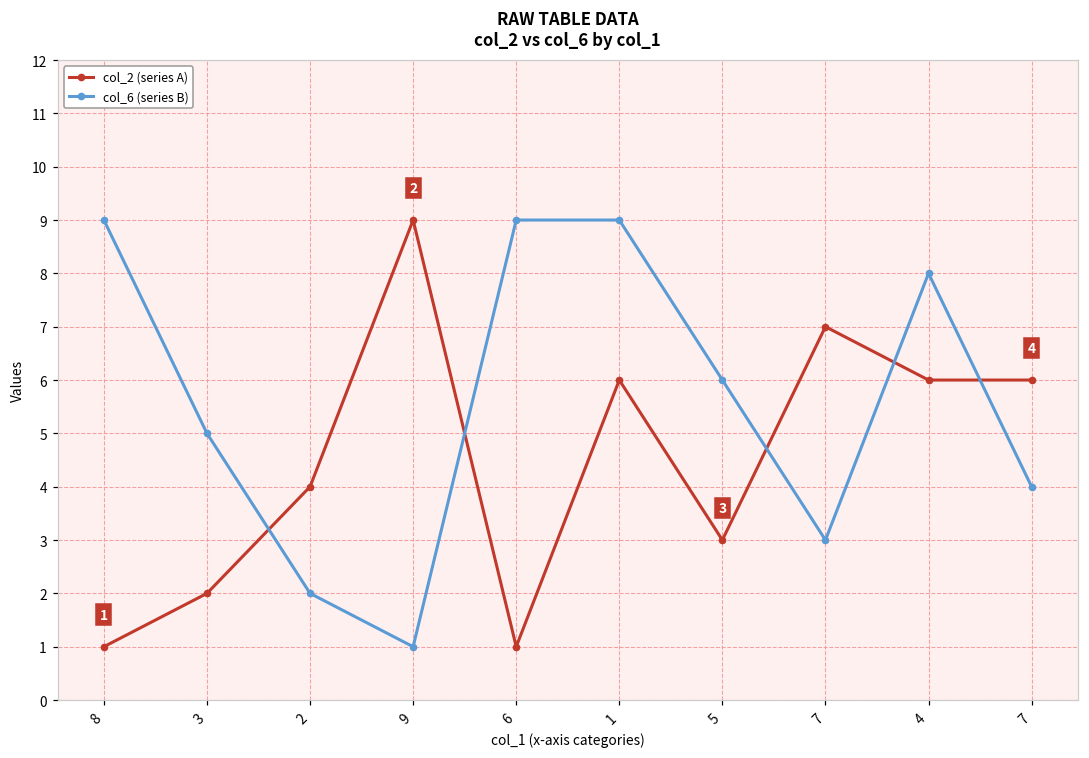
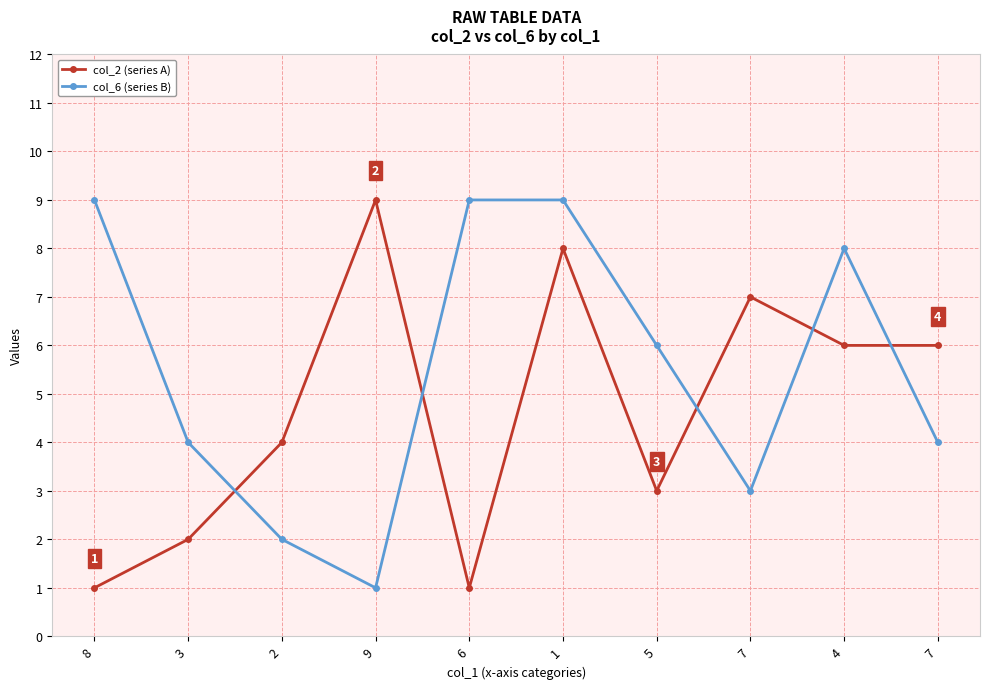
col_6 (series B), 3: 5 -> 4
col_2 (series A), 1: 6 -> 8
